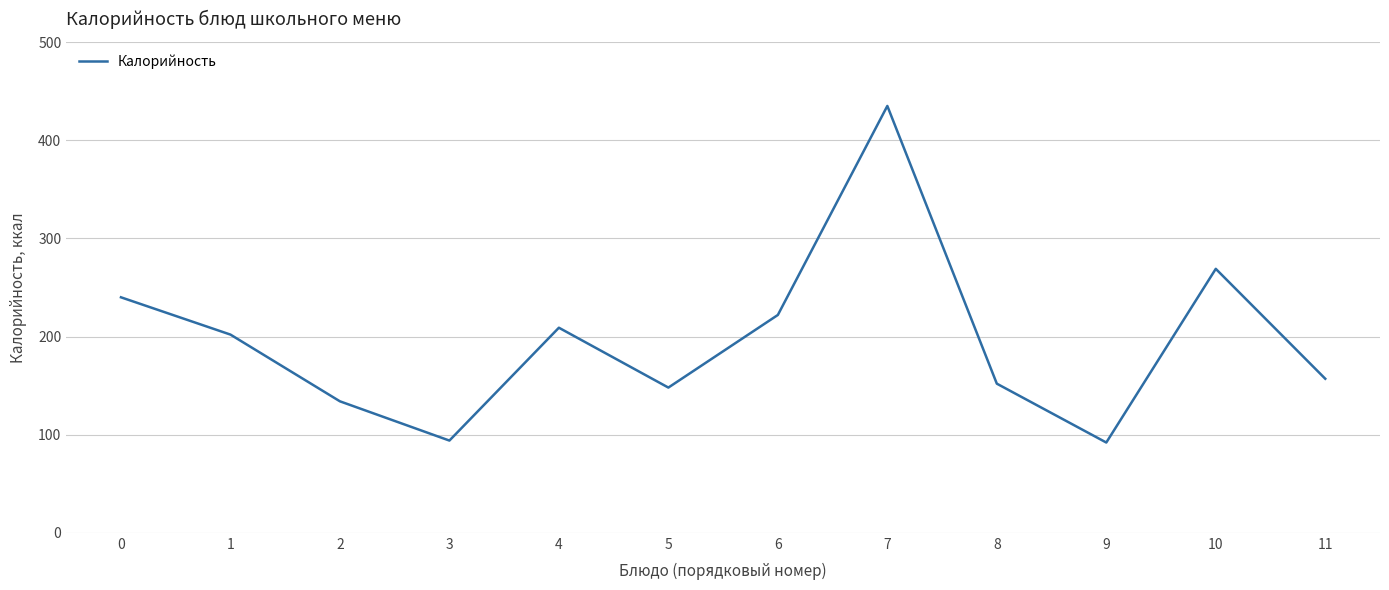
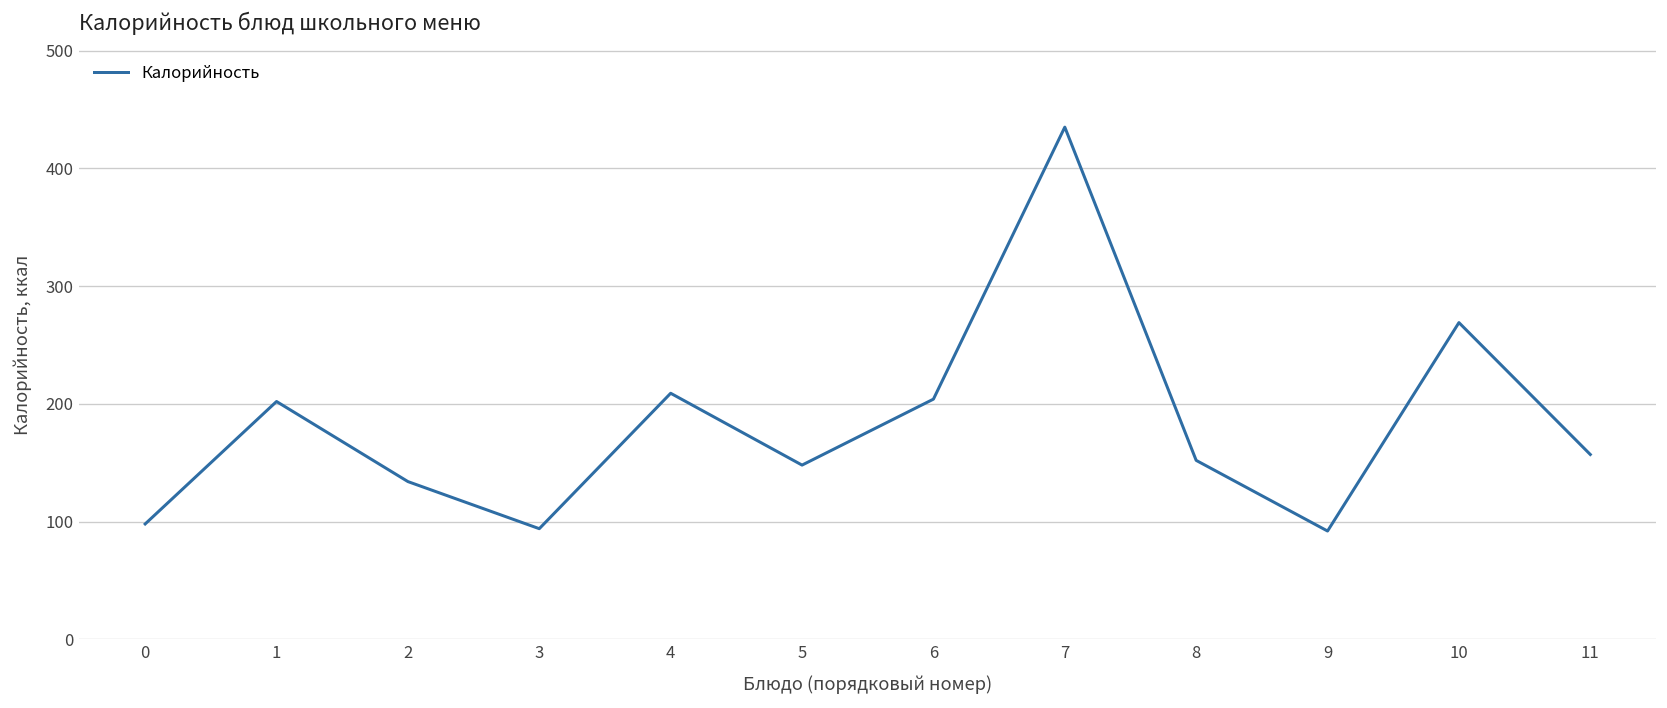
0: 240 -> 100
6: 220 -> 200
